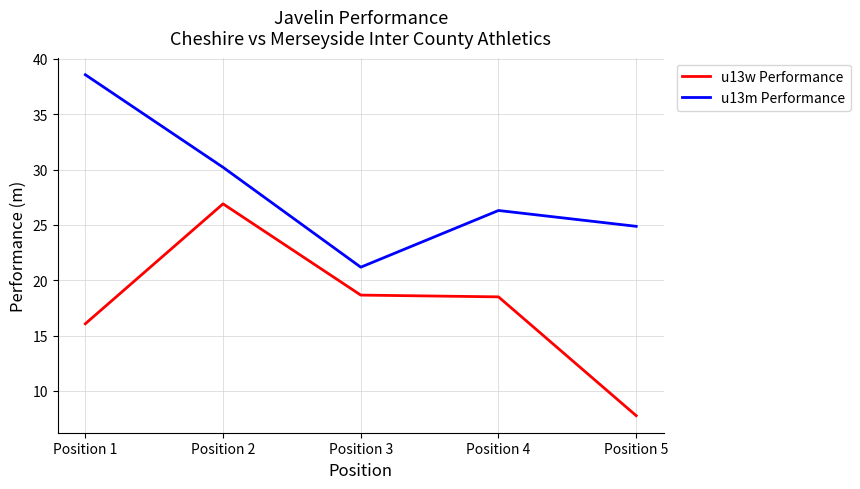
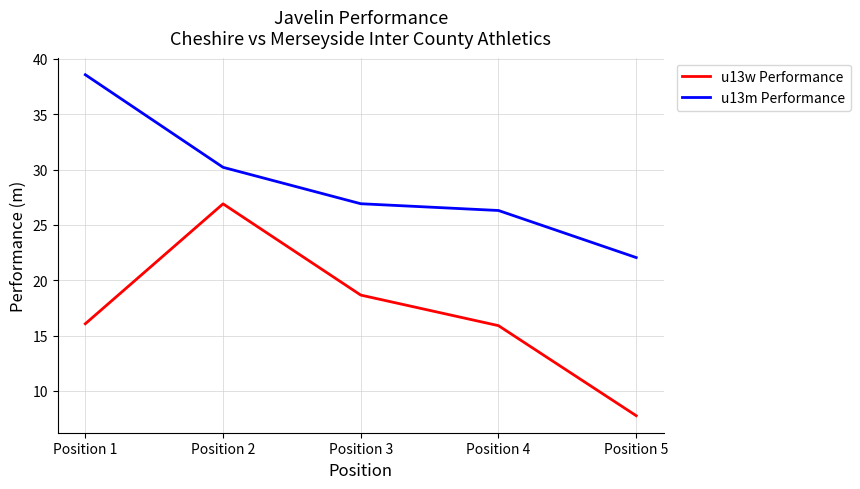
u13m Performance, Position 3: 21.2 -> 26.9
u13w Performance, Position 4: 18.5 -> 15.9
u13m Performance, Position 5: 24.9 -> 22.1
